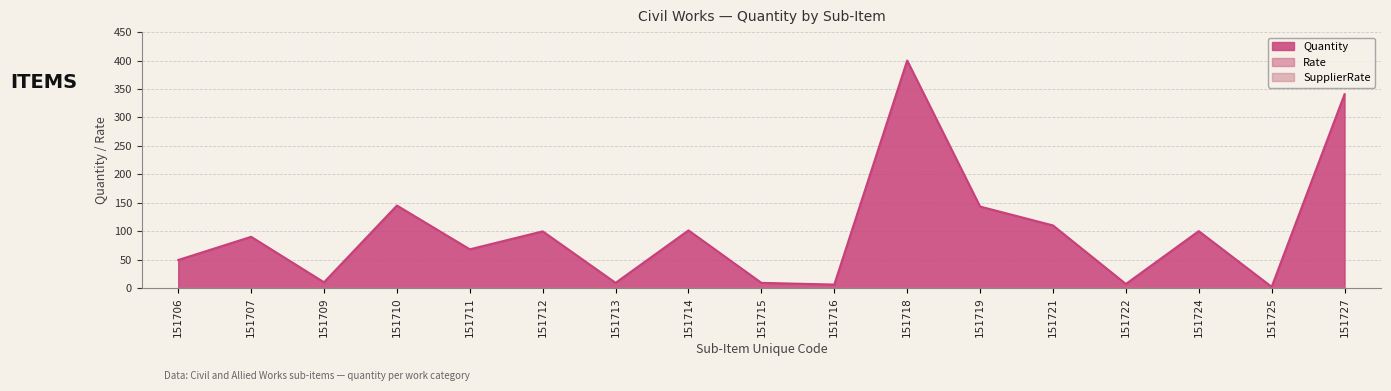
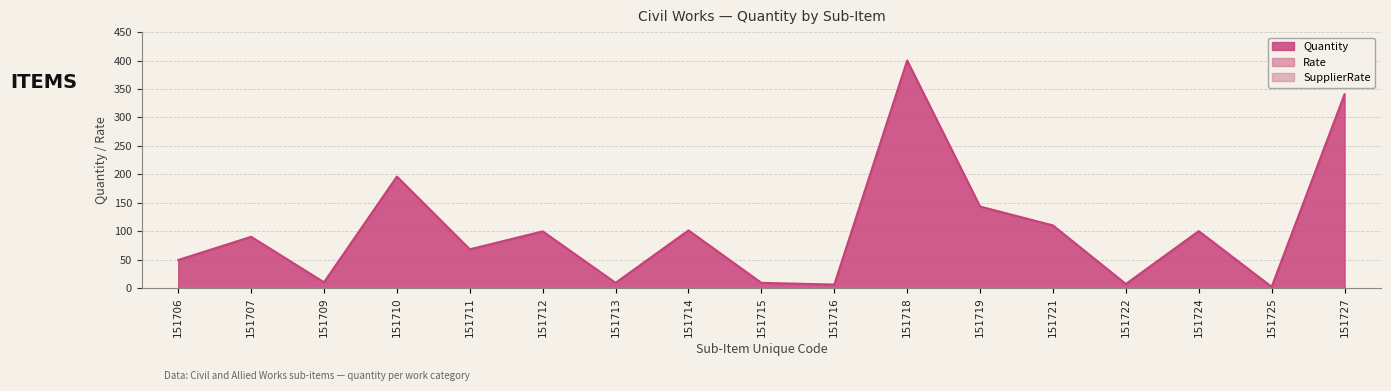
Quantity, 151710: 150 -> 200
